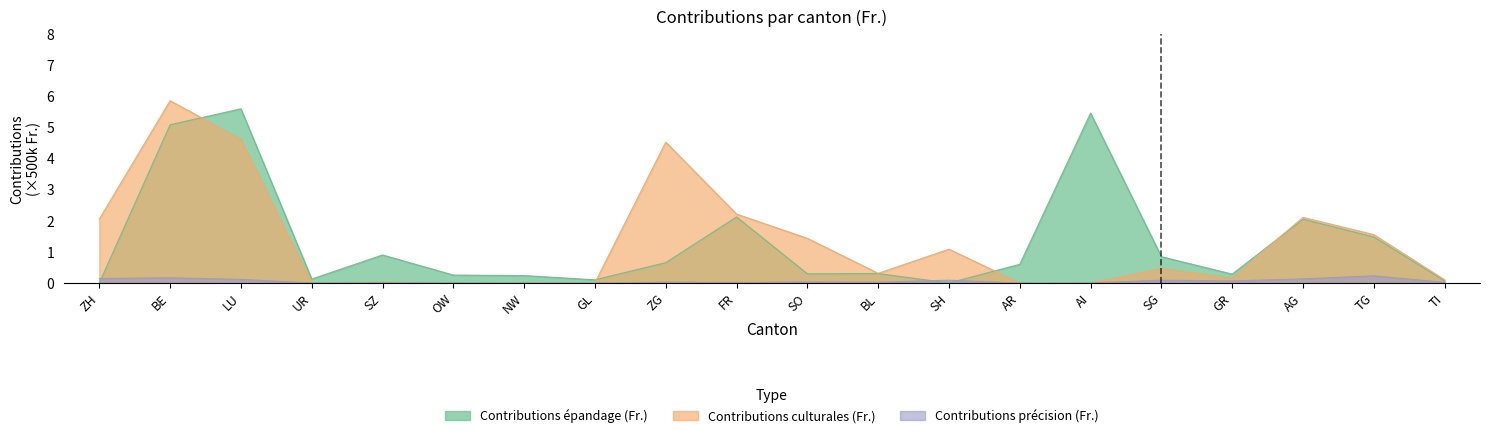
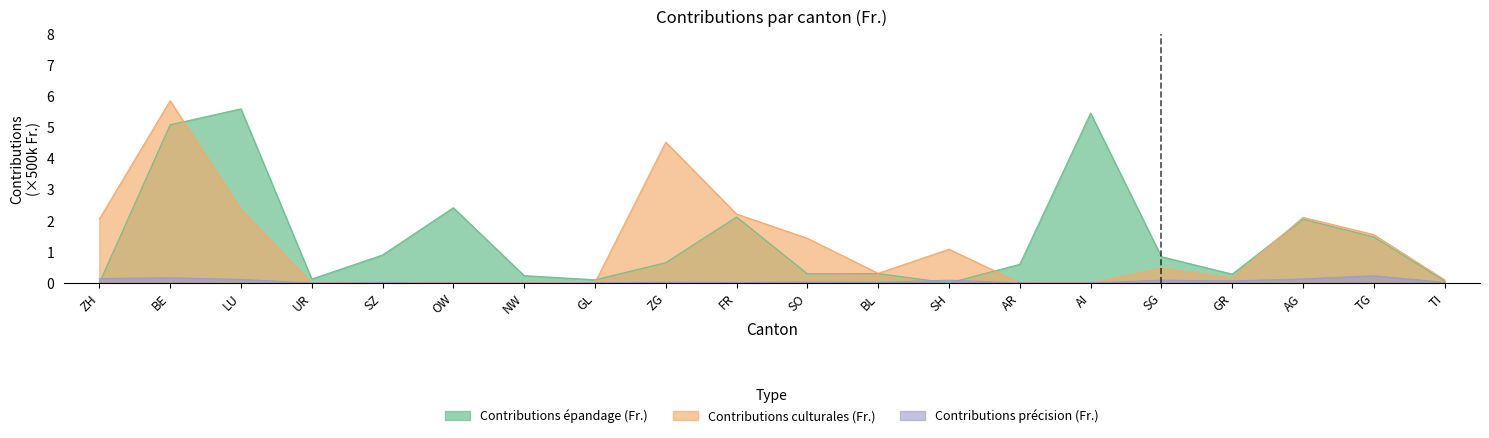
Contributions culturales (Fr.), LU: 4.6 -> 2.4
Contributions épandage (Fr.), OW: 0.3 -> 2.4
